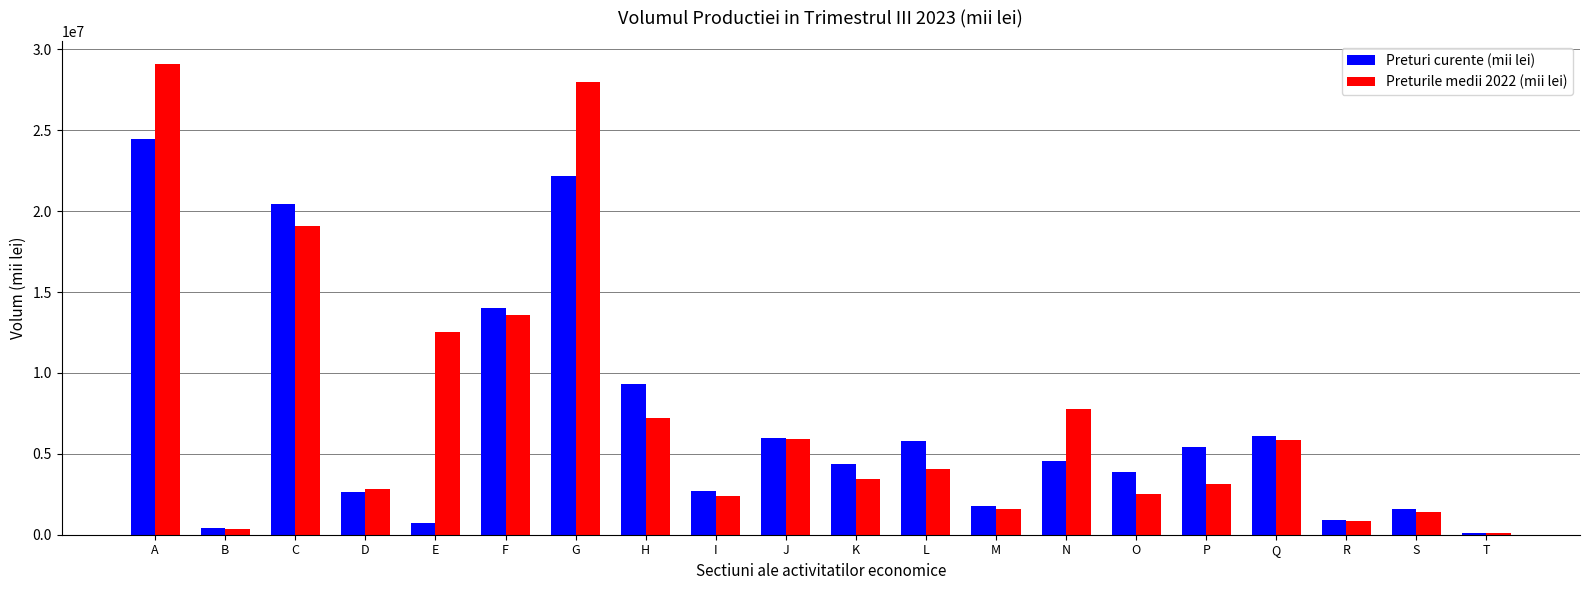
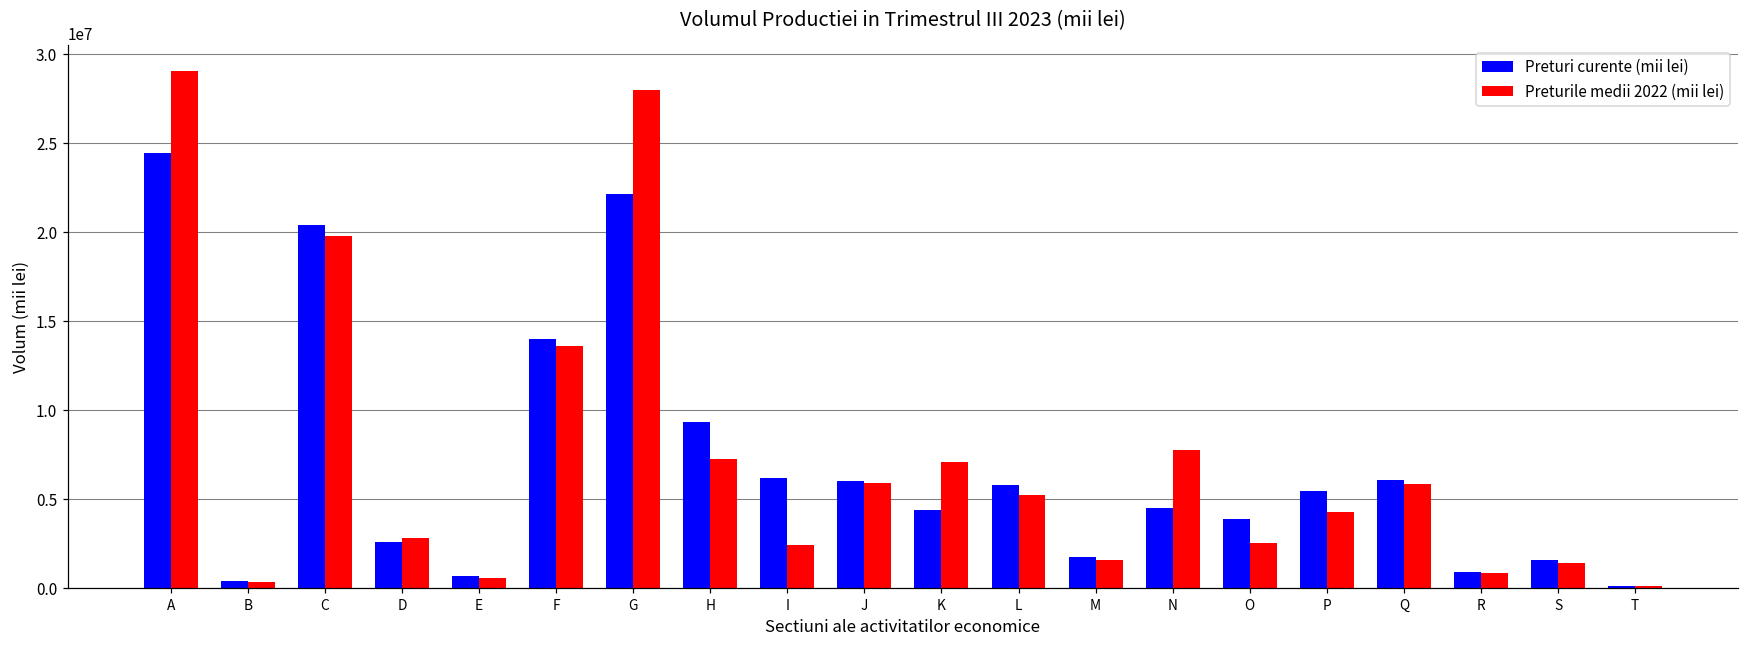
Preturile medii 2022 (mii lei), C: 19100000 -> 19800000
Preturile medii 2022 (mii lei), E: 12500000 -> 600000
Preturi curente (mii lei), I: 2700000 -> 6200000
Preturile medii 2022 (mii lei), K: 3400000 -> 7100000
Preturile medii 2022 (mii lei), L: 4000000 -> 5300000
Preturile medii 2022 (mii lei), P: 3100000 -> 4300000
